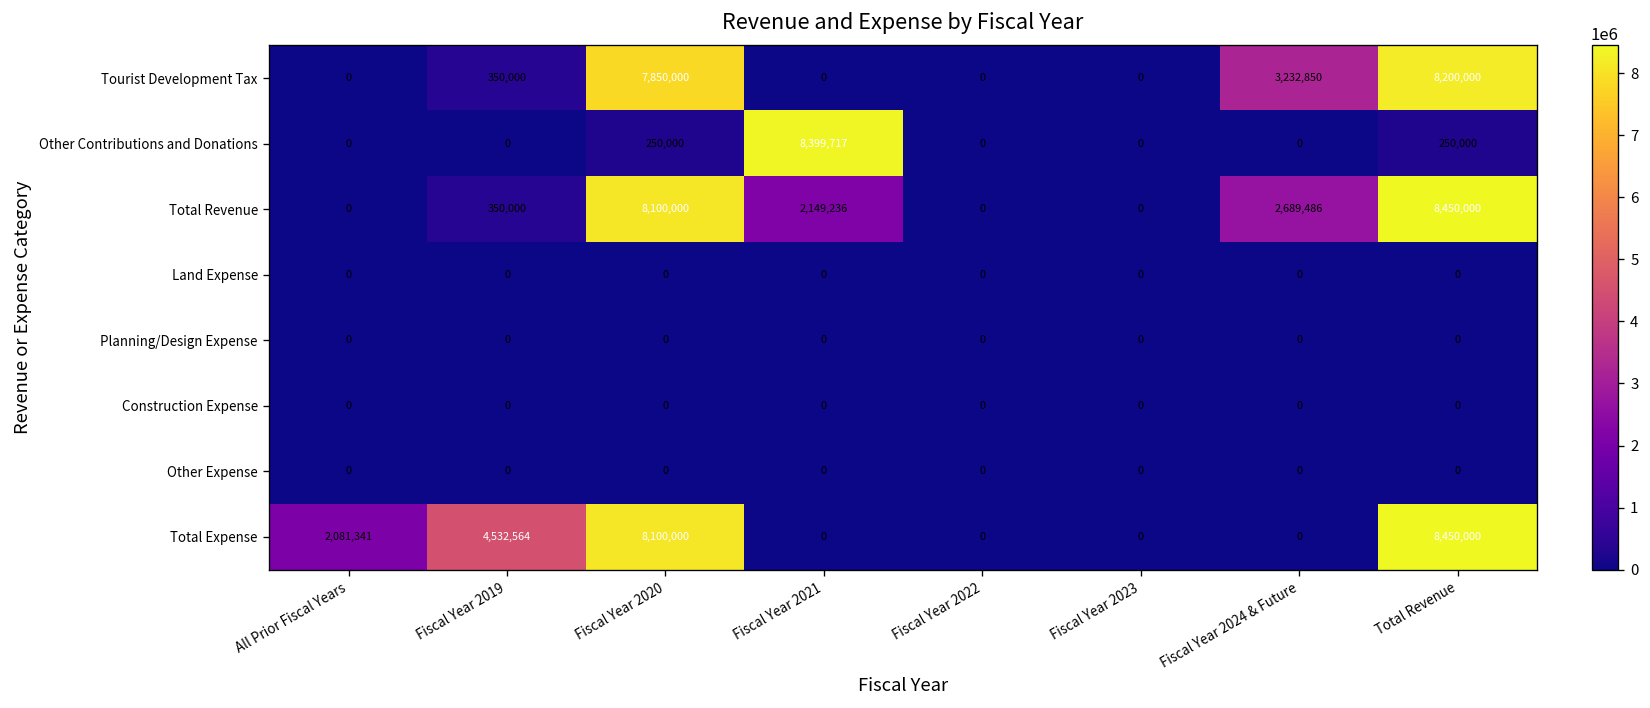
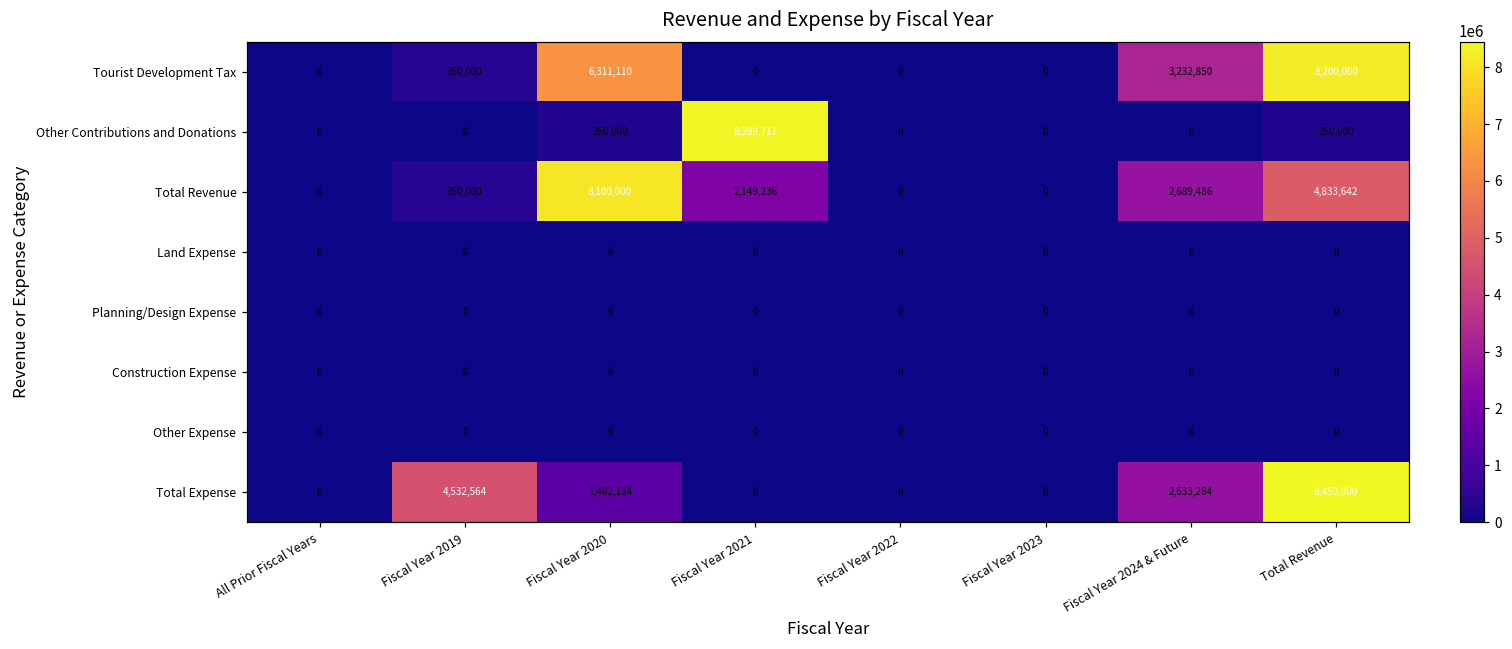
Tourist Development Tax, Fiscal Year 2020: 7,850,000 -> 6,311,110
Total Revenue, Total Revenue: 8,450,000 -> 4,833,642
Total Expense, All Prior Fiscal Years: 2,081,341 -> 0
Total Expense, Fiscal Year 2020: 8,100,000 -> 1,402,134
Total Expense, Fiscal Year 2024 & Future: 0 -> 2,633,284
